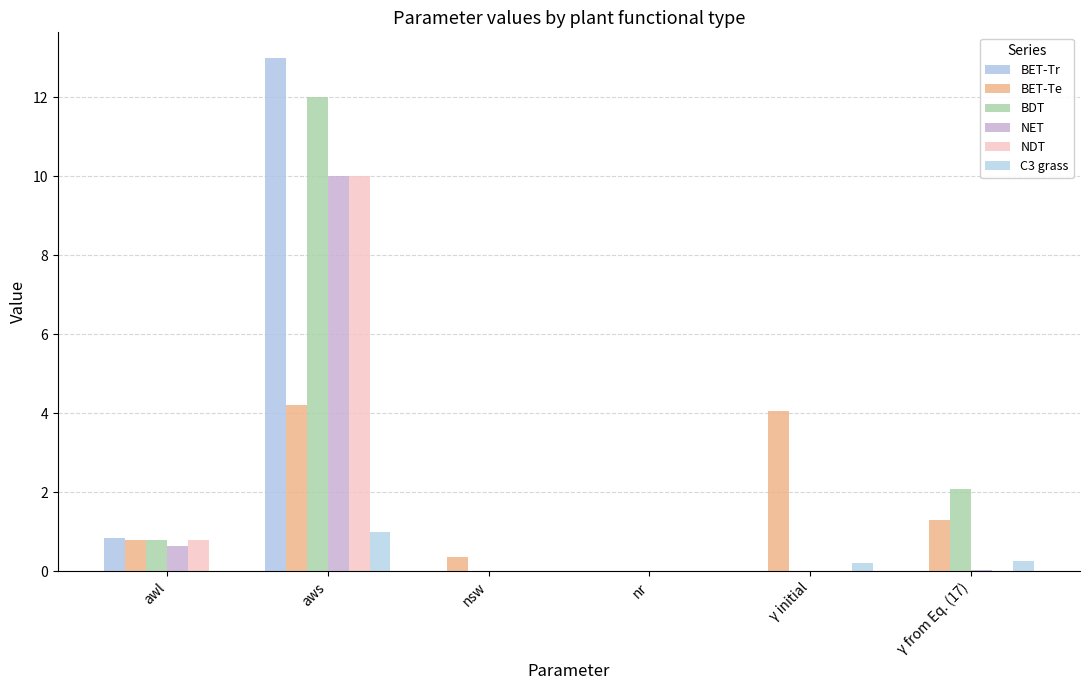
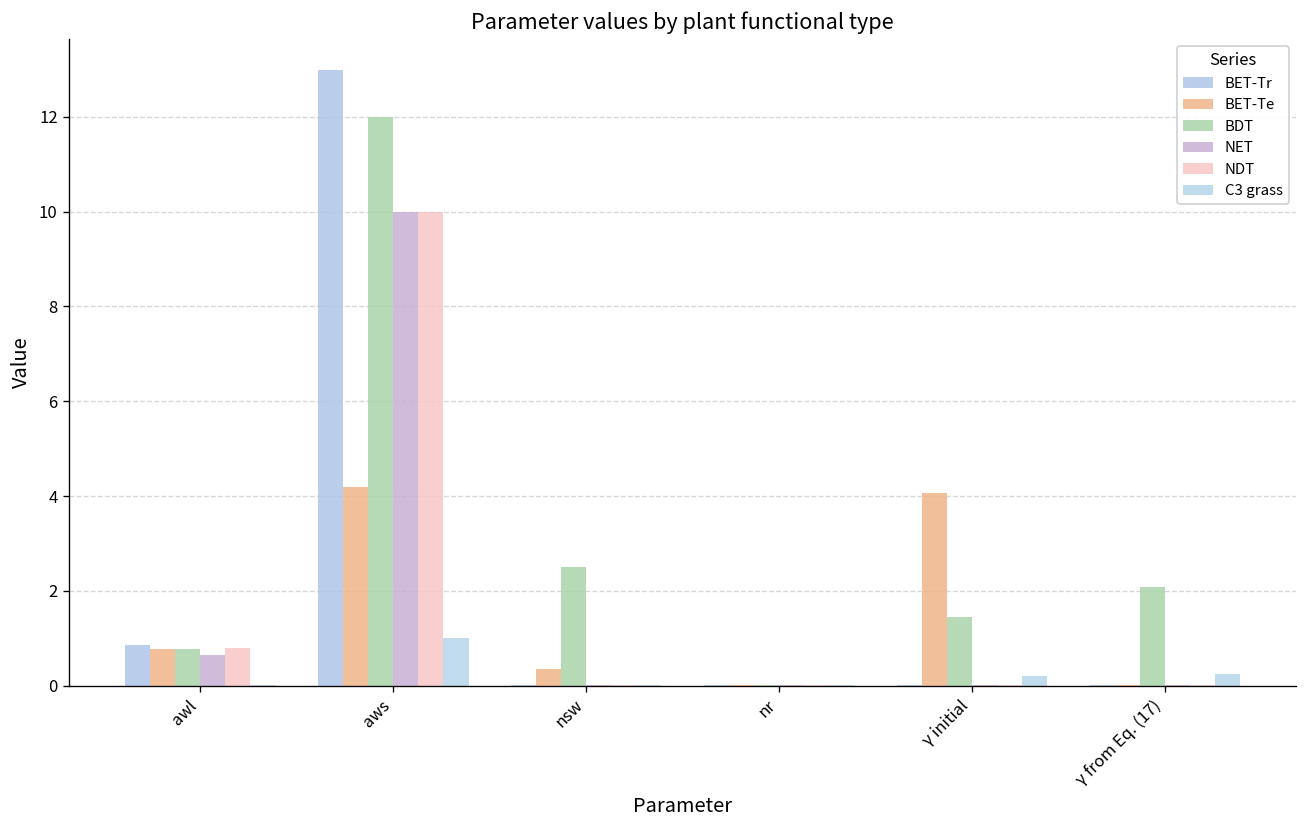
BDT, nsw: 0.0 -> 2.5
BDT, γ initial: 0.0 -> 1.5
BET-Te, γ from Eq. (17): 1.3 -> 0.0
